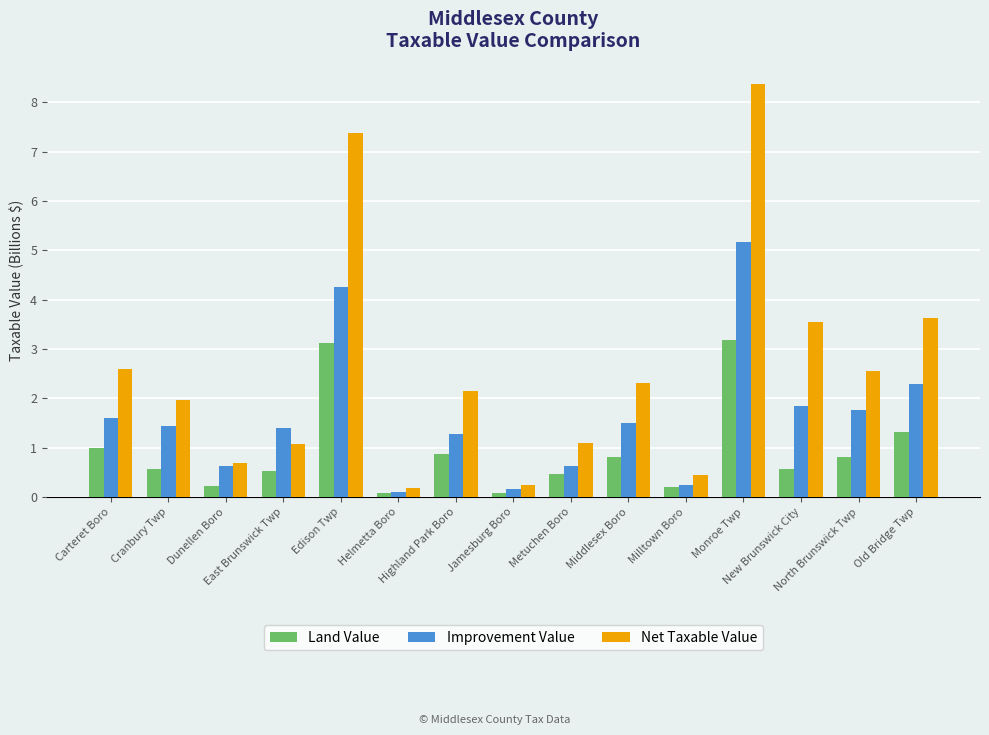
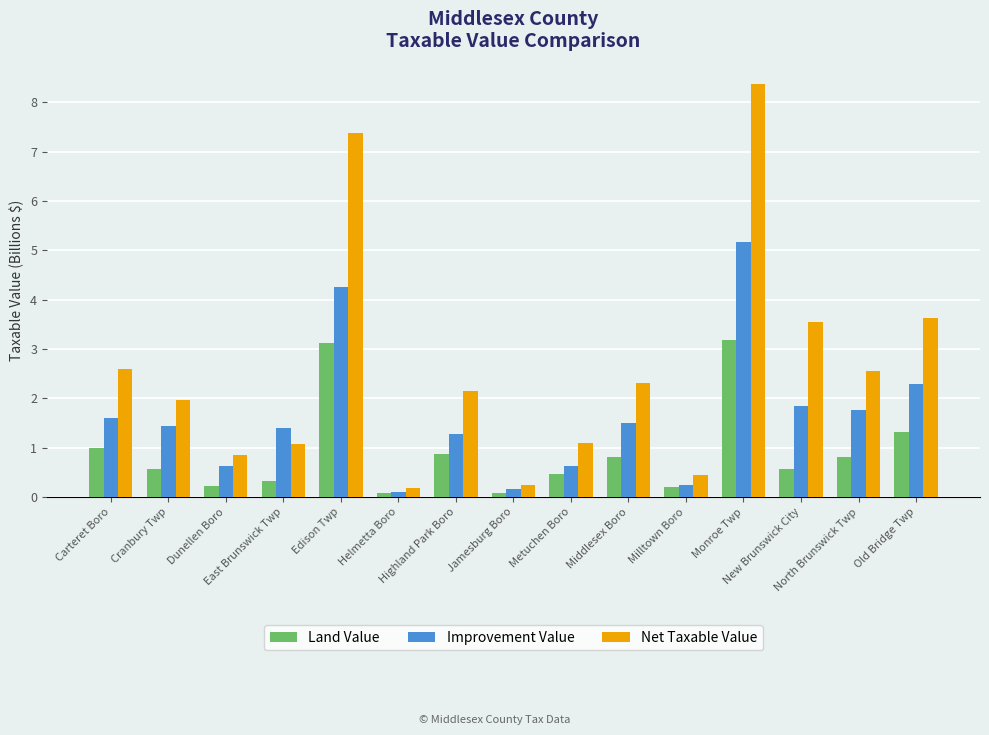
Net Taxable Value, Dunellen Boro: 0.7 -> 0.8
Land Value, East Brunswick Twp: 0.5 -> 0.3
